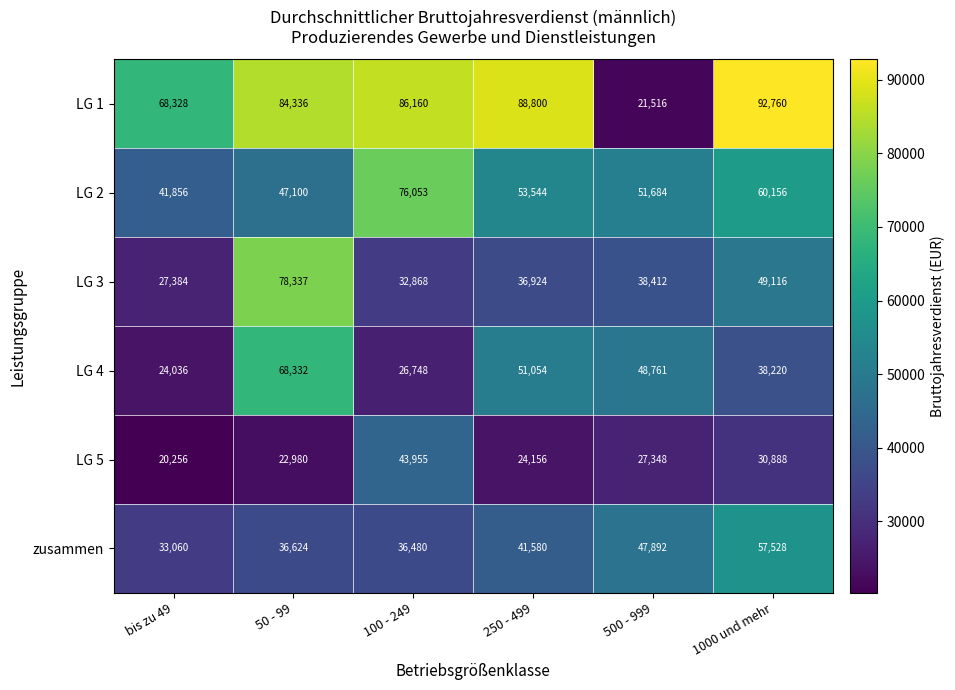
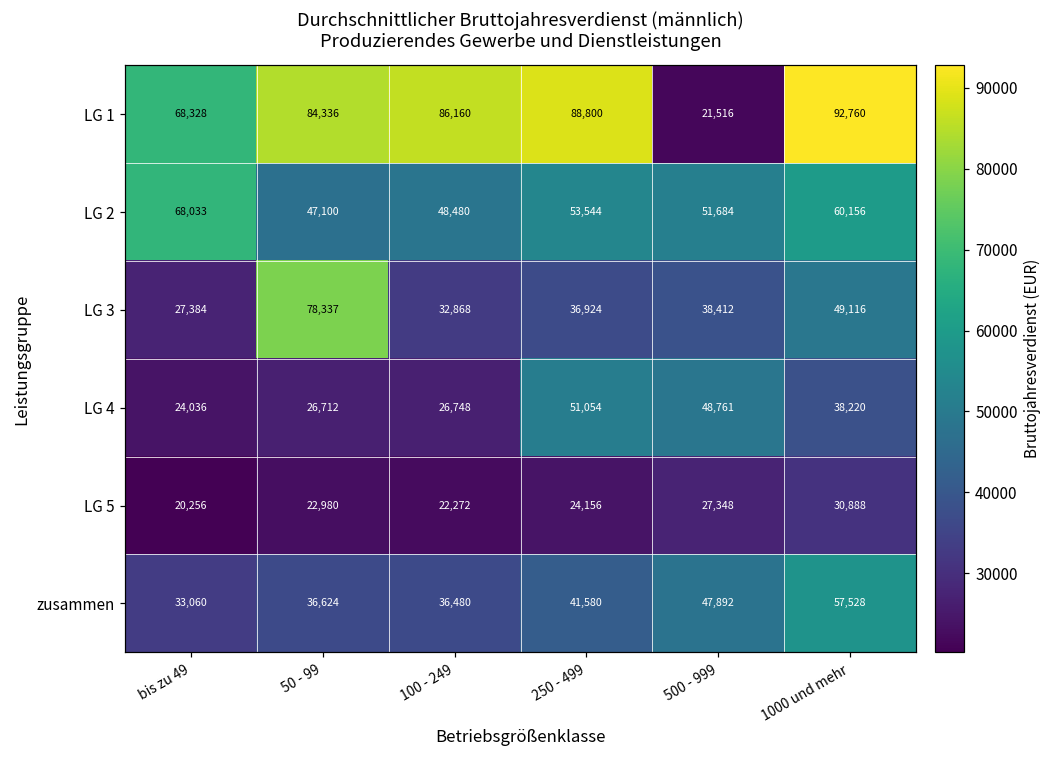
LG 2, bis zu 49: 41,856 -> 68,033
LG 2, 100 - 249: 76,053 -> 48,480
LG 4, 50 - 99: 68,332 -> 26,712
LG 5, 100 - 249: 43,955 -> 22,272
